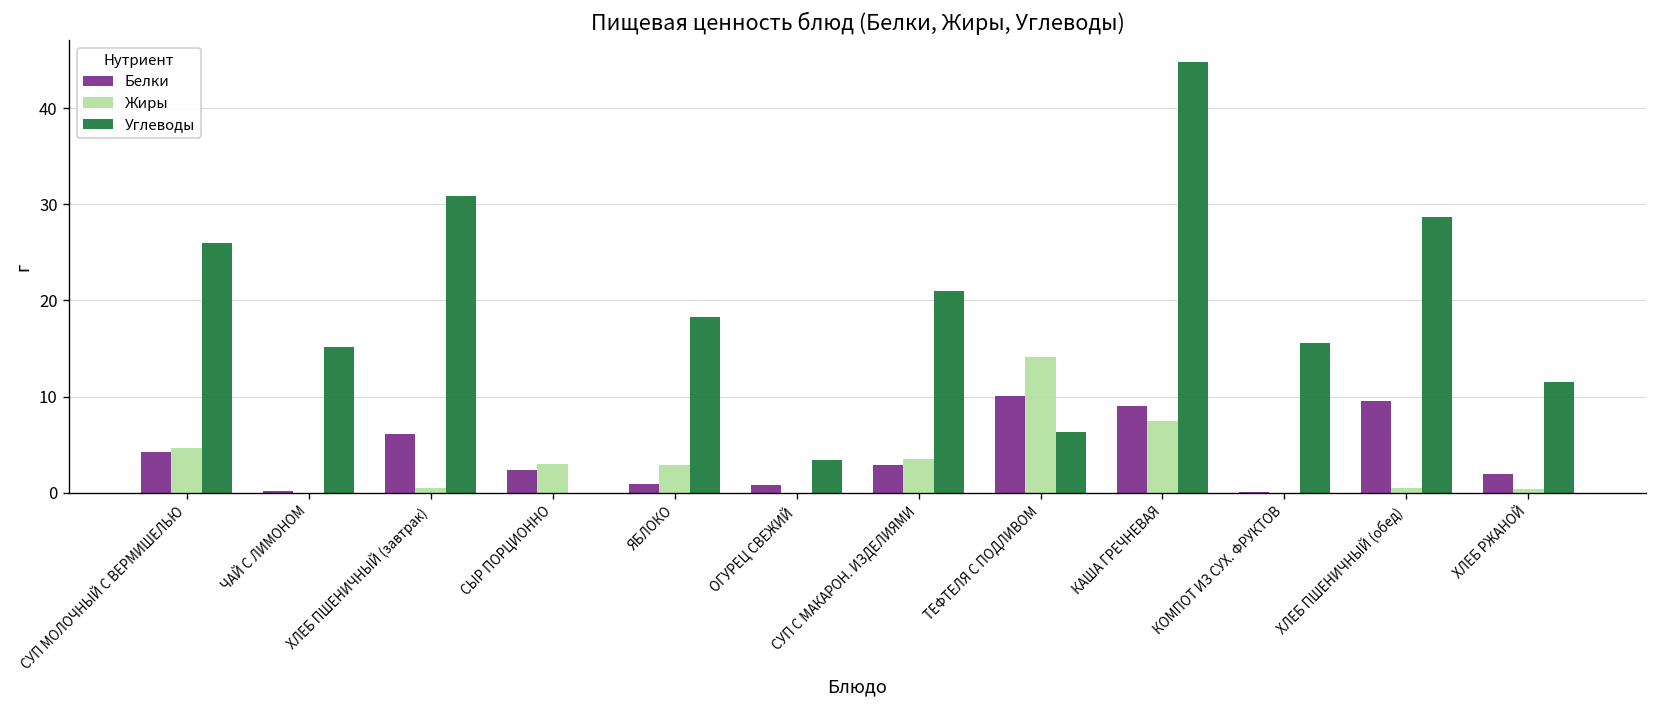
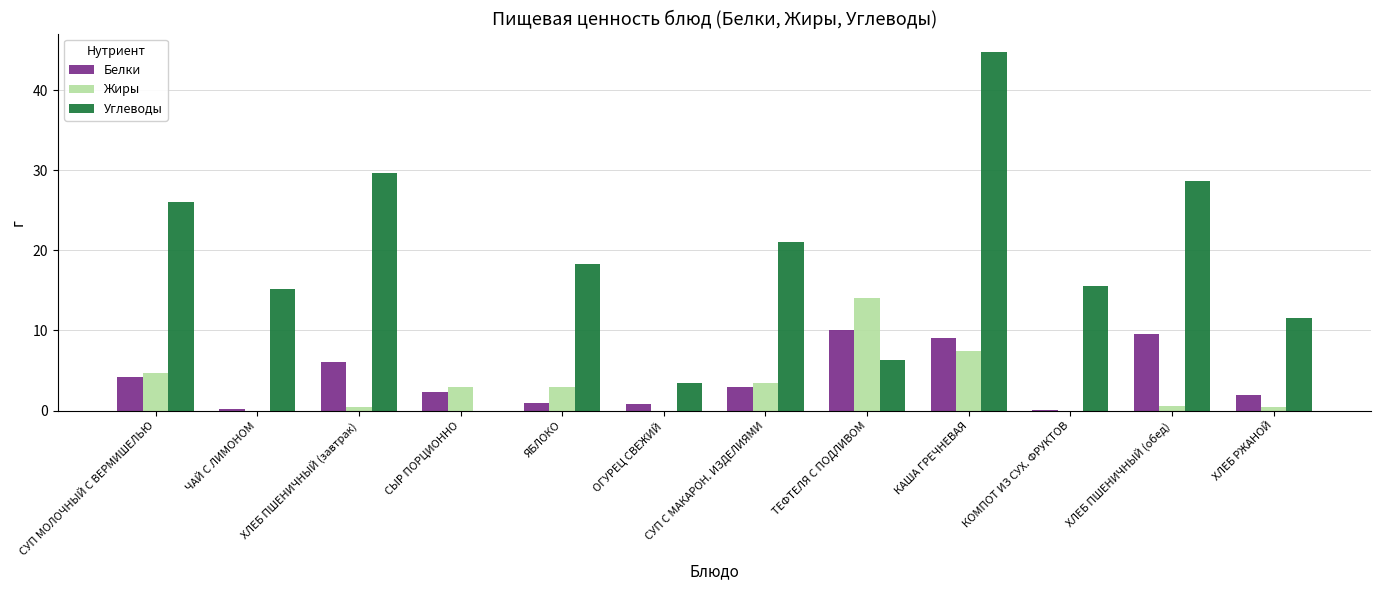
Углеводы, ХЛЕБ ПШЕНИЧНЫЙ (завтрак): 31 -> 30
